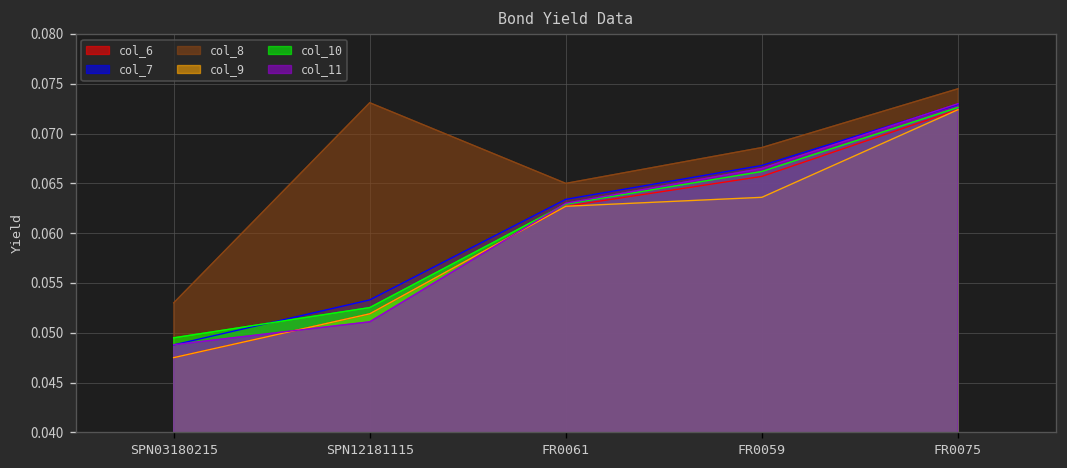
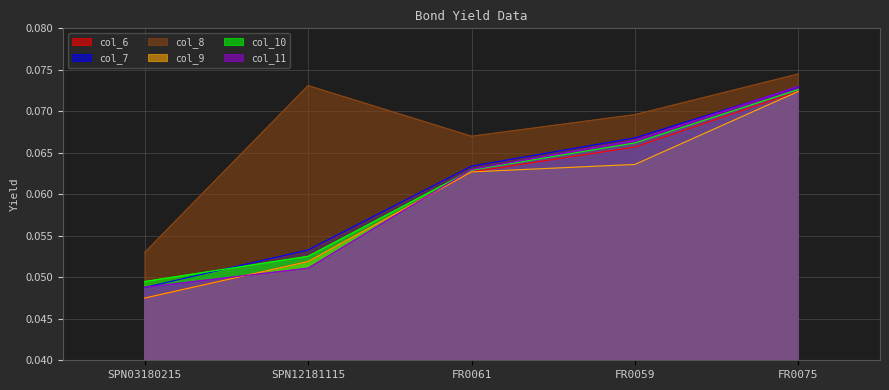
col_8, FR0061: 0.065 -> 0.067
col_8, FR0059: 0.069 -> 0.070
